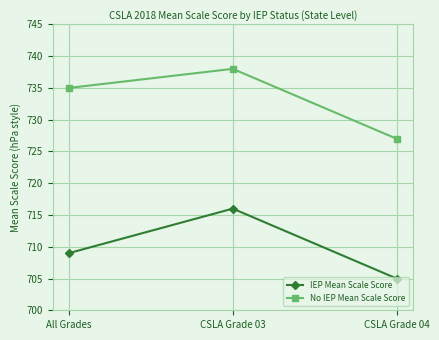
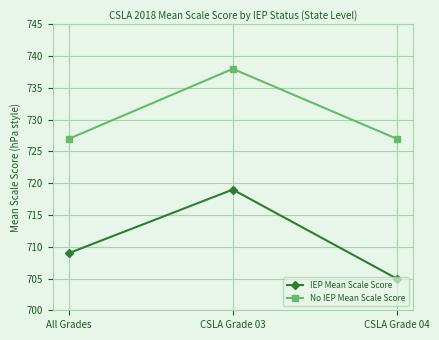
No IEP Mean Scale Score, All Grades: 735 -> 727
IEP Mean Scale Score, CSLA Grade 03: 716 -> 719
